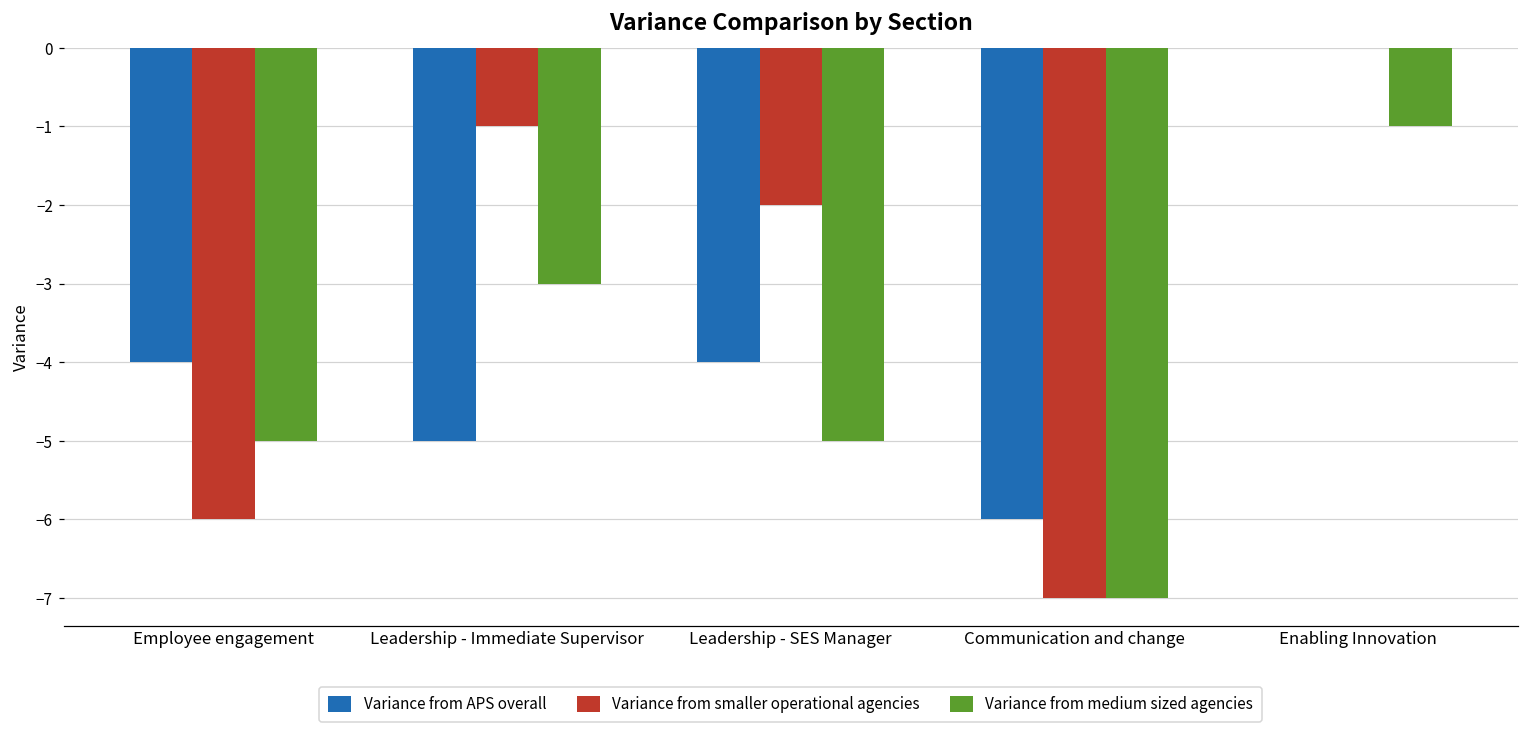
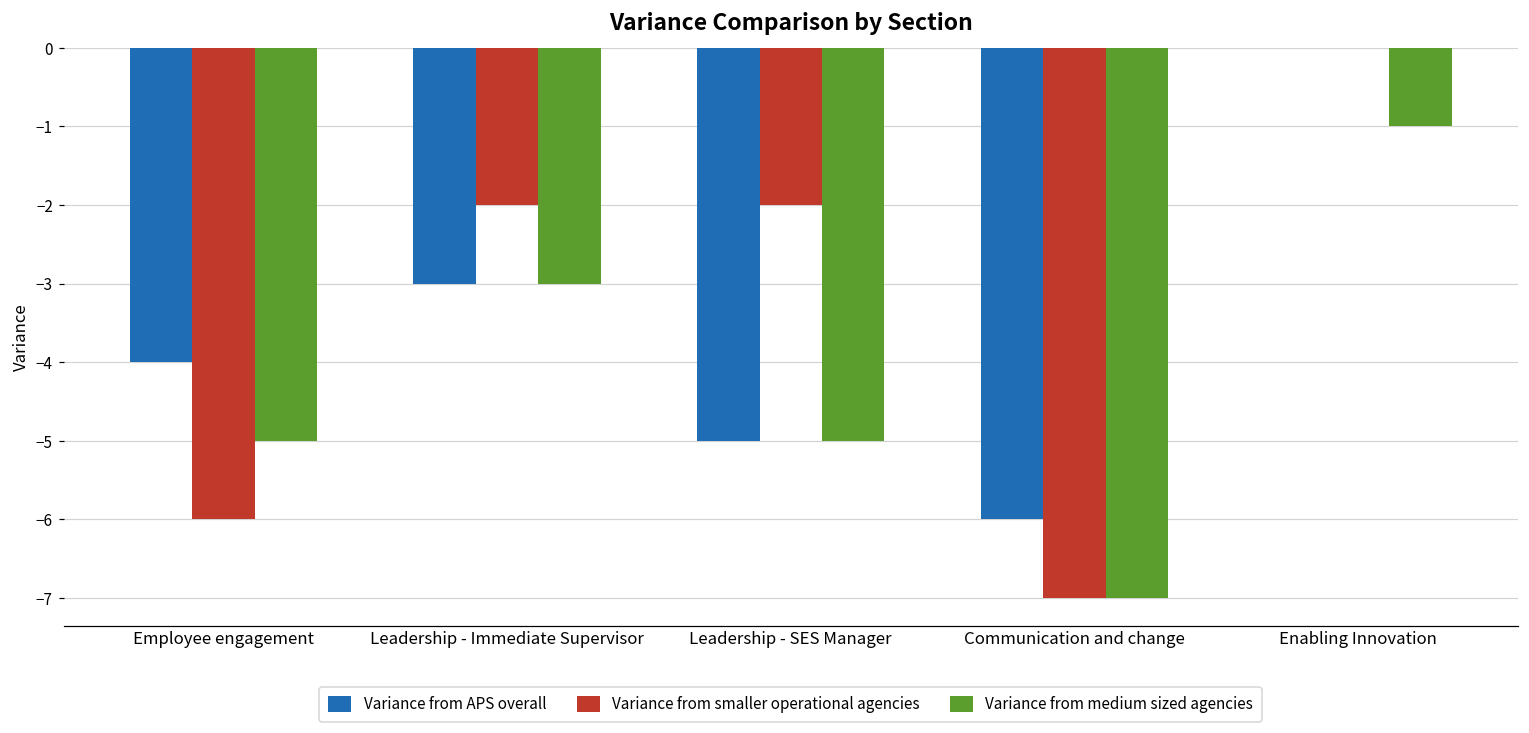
Variance from APS overall, Leadership - Immediate Supervisor: -5 -> -3
Variance from smaller operational agencies, Leadership - Immediate Supervisor: -1 -> -2
Variance from APS overall, Leadership - SES Manager: -4 -> -5
